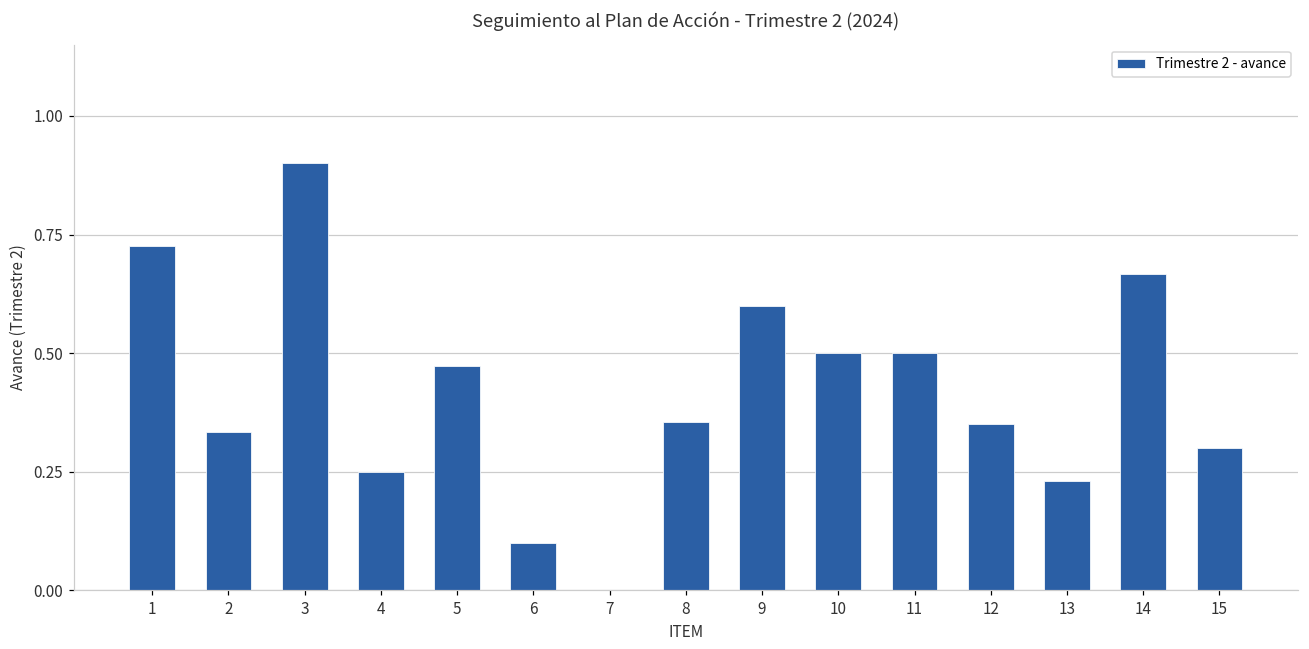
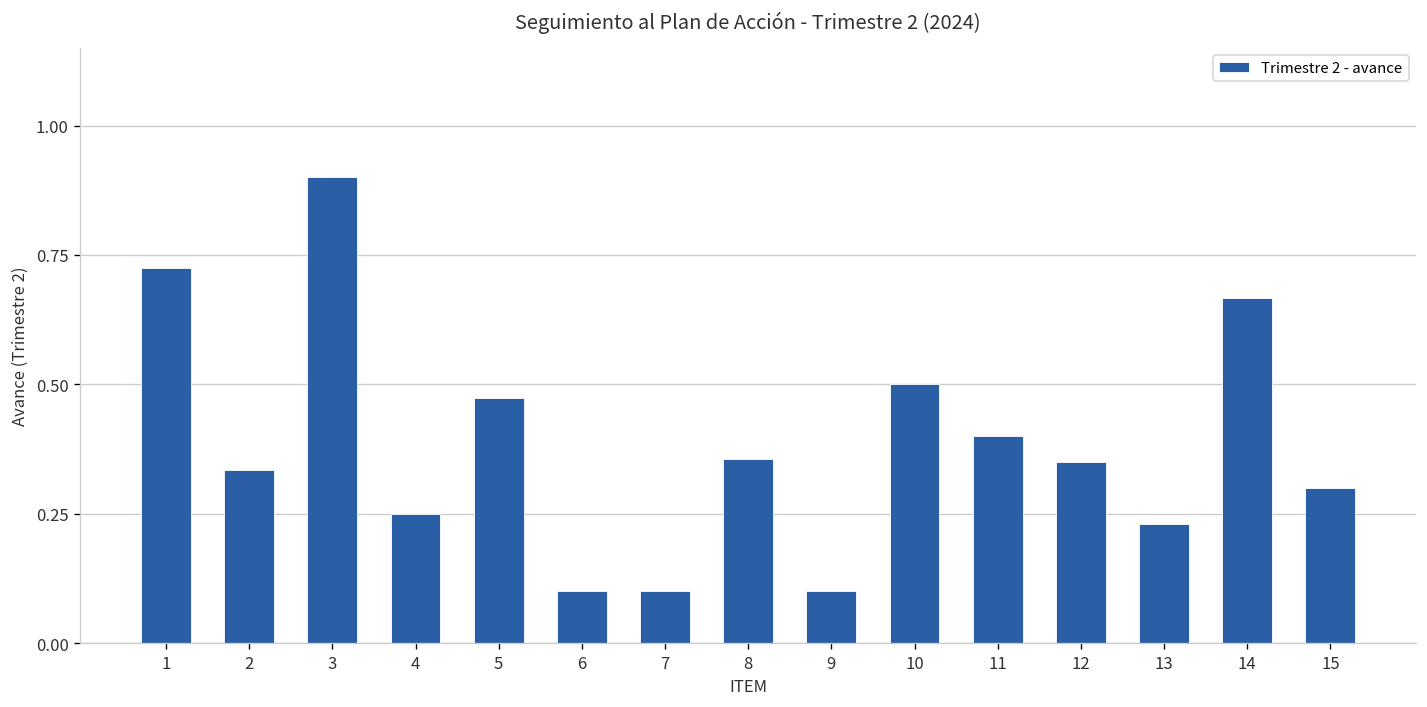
7: 0.0 -> 0.1
9: 0.6 -> 0.1
11: 0.5 -> 0.4
